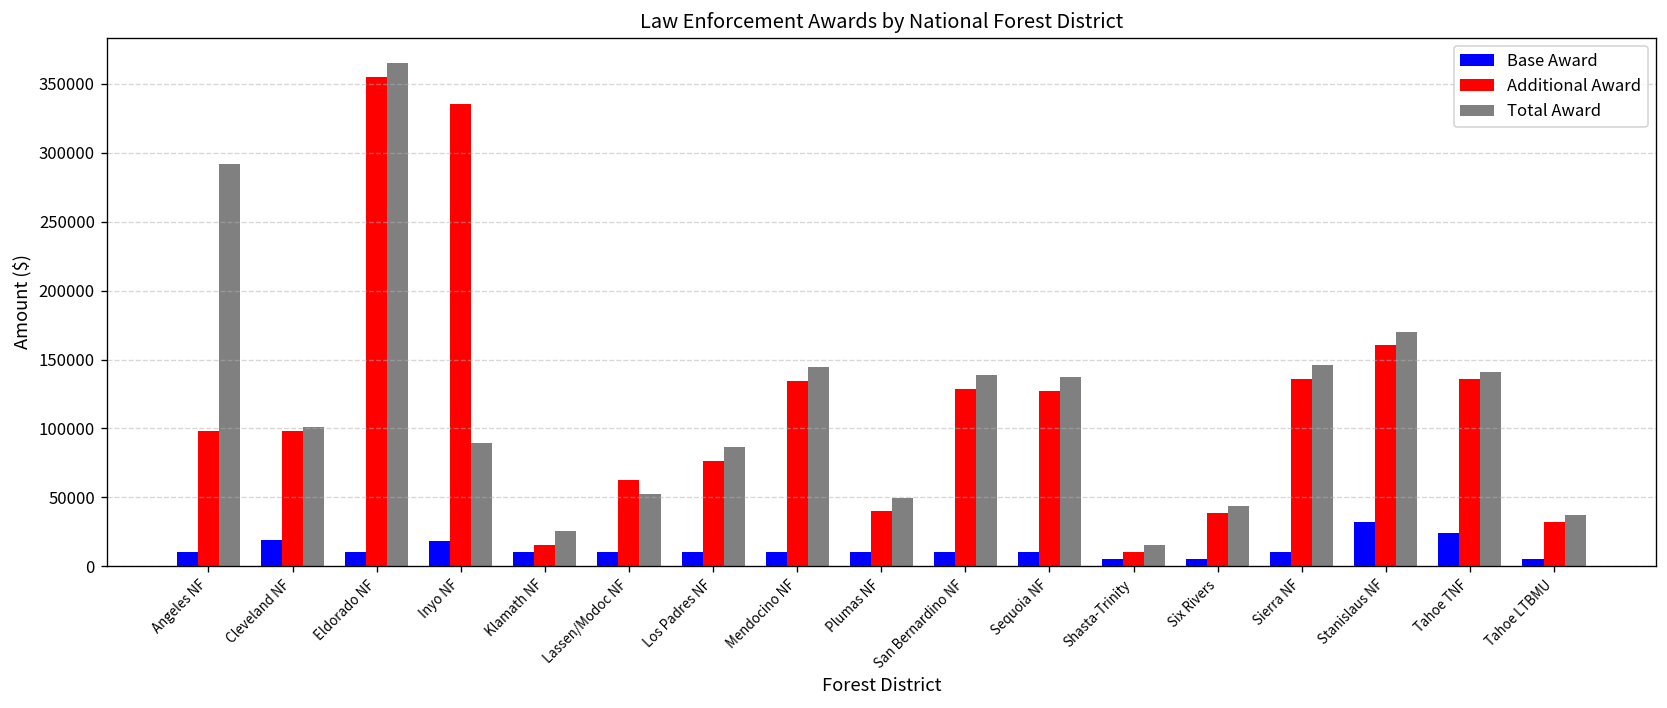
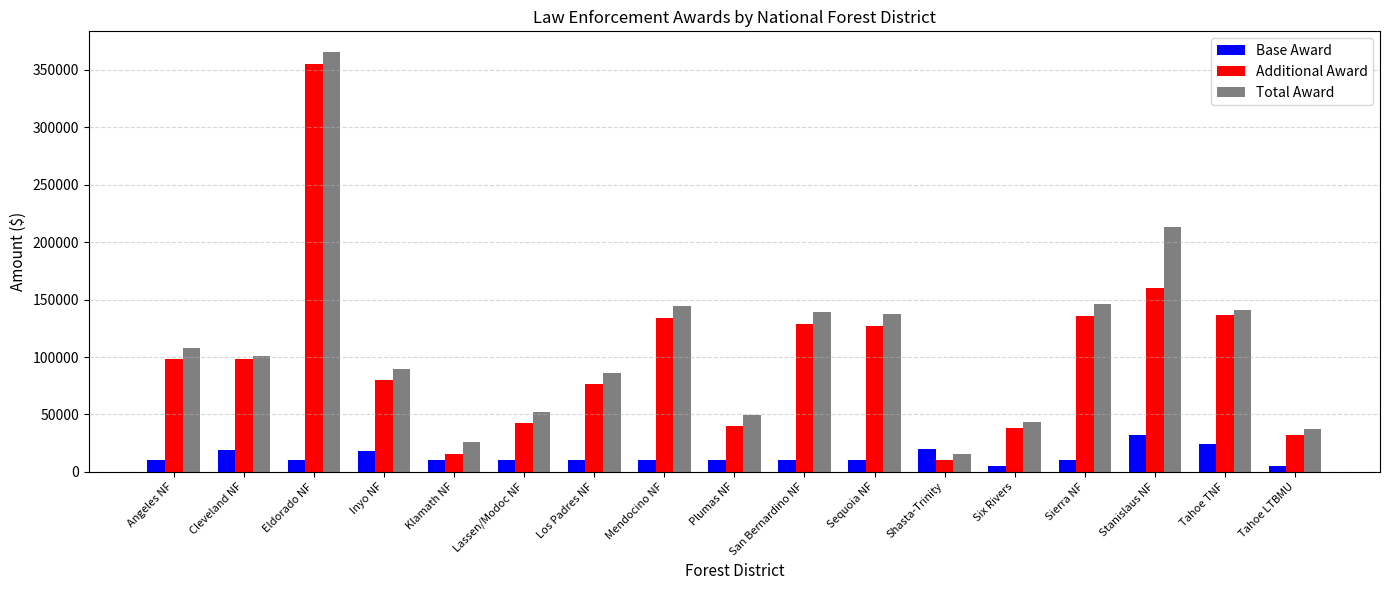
Total Award, Angeles NF: 292000 -> 108000
Additional Award, Inyo NF: 335000 -> 80000
Additional Award, Lassen/Modoc NF: 62000 -> 42000
Base Award, Shasta-Trinity: 5000 -> 20000
Total Award, Stanislaus NF: 170000 -> 213000
